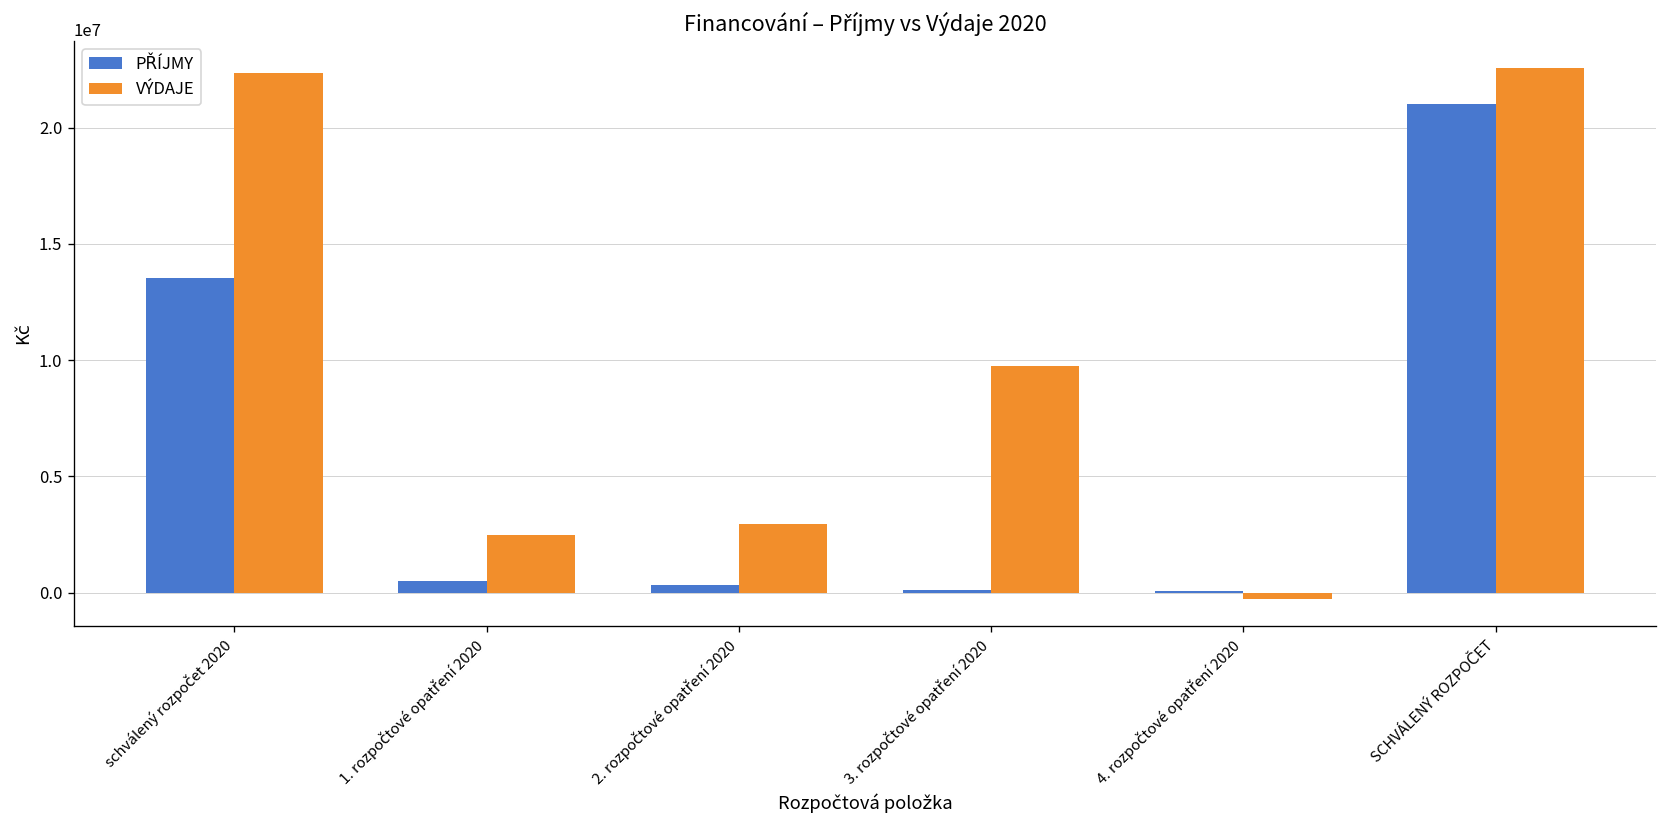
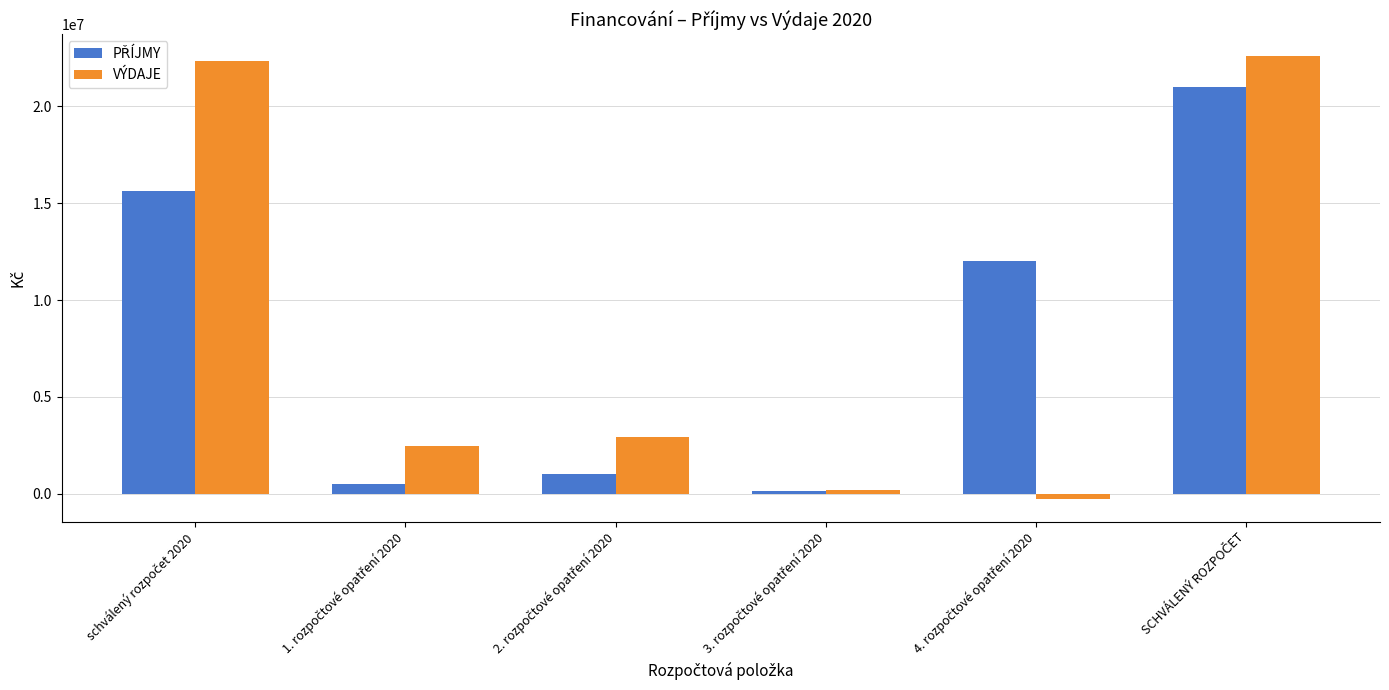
PŘÍJMY, schválený rozpočet 2020: 13600000 -> 15700000
PŘÍJMY, 2. rozpočtové opatření 2020: 300000 -> 1000000
VÝDAJE, 3. rozpočtové opatření 2020: 9700000 -> 200000
PŘÍJMY, 4. rozpočtové opatření 2020: 100000 -> 12000000
